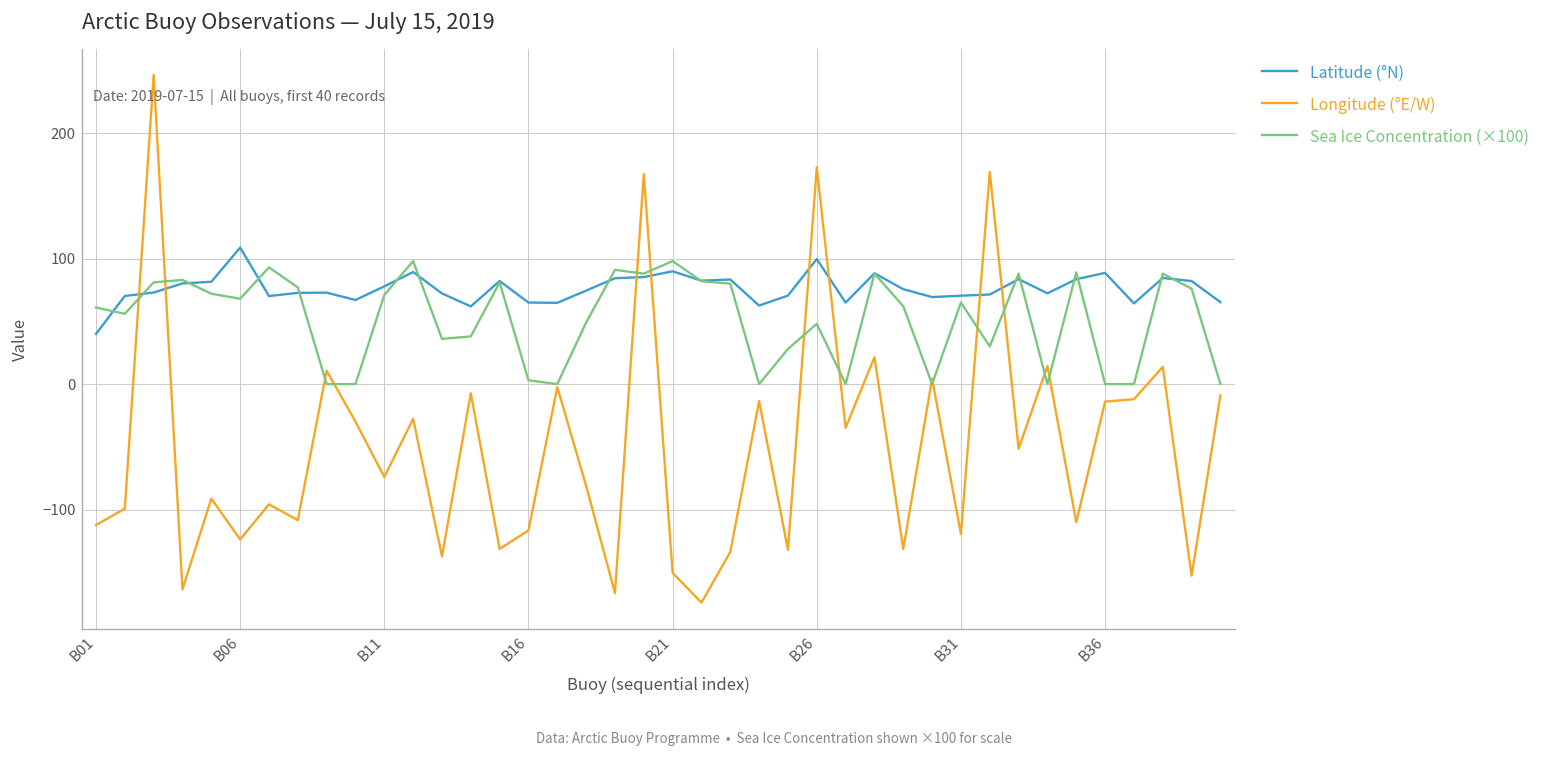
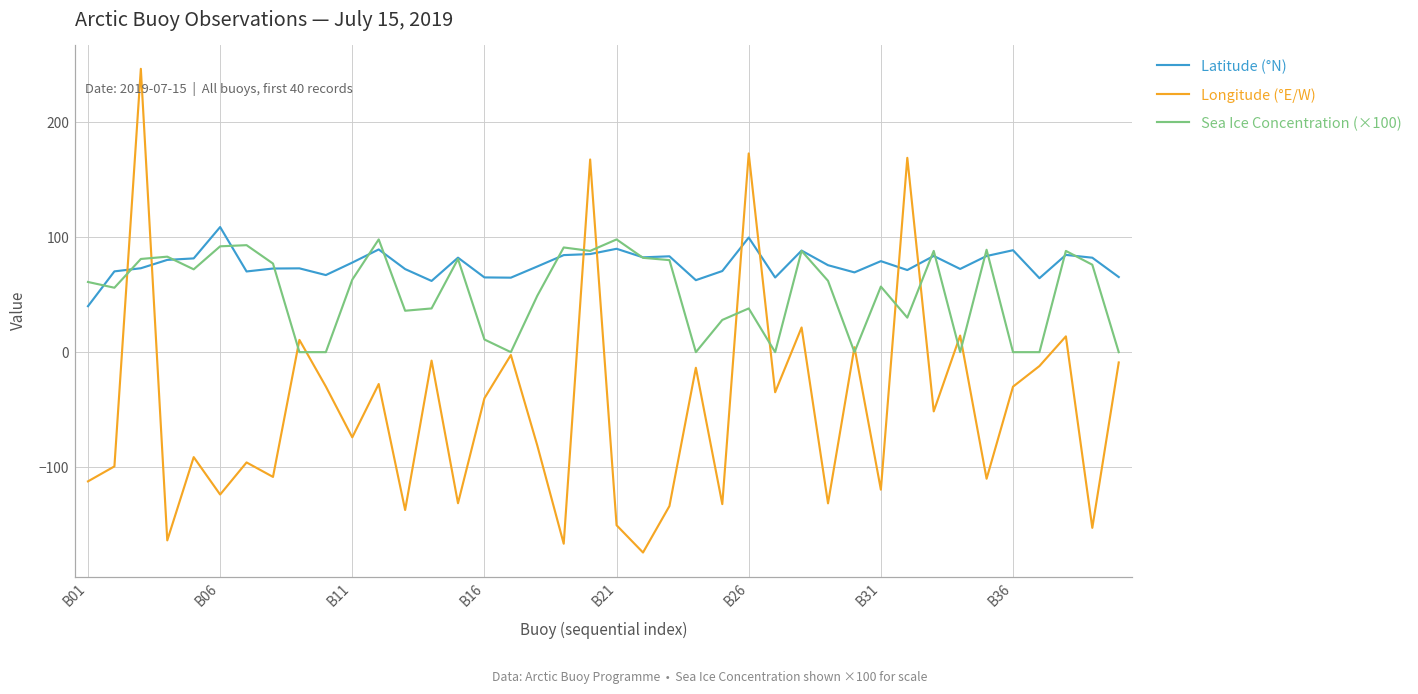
Sea Ice Concentration (×100), B06: 68 -> 92
Sea Ice Concentration (×100), B11: 71 -> 63
Longitude (°E/W), B16: -117 -> -40
Sea Ice Concentration (×100), B16: 3 -> 11
Sea Ice Concentration (×100), B26: 48 -> 38
Latitude (°N), B31: 70 -> 79
Sea Ice Concentration (×100), B31: 65 -> 57
Longitude (°E/W), B36: -14 -> -30
